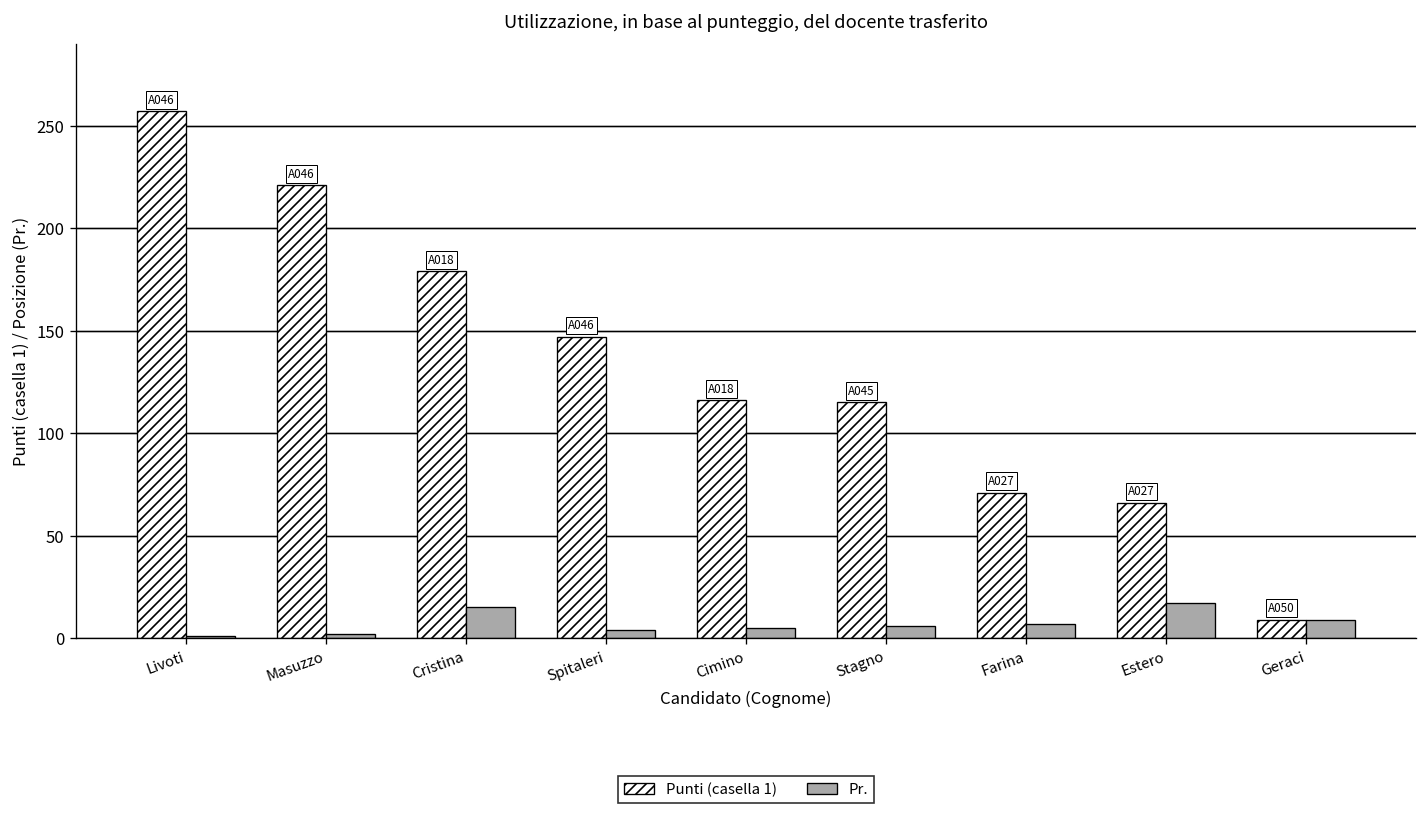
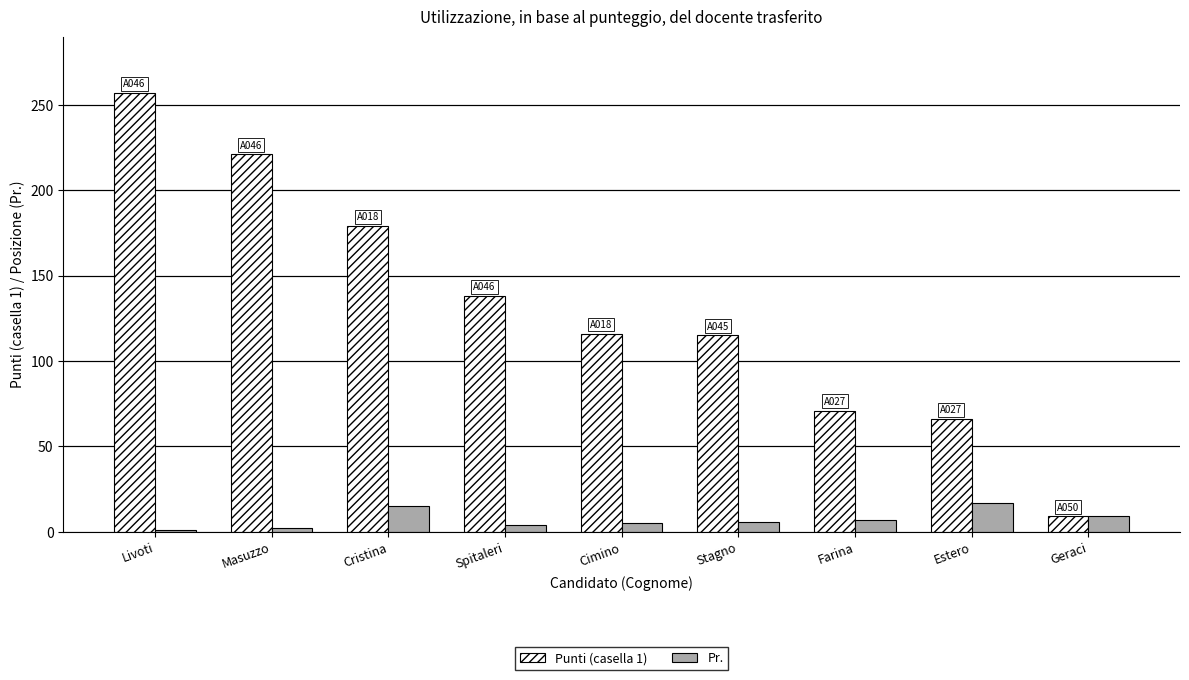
Punti (casella 1), Spitaleri: 147 -> 138
